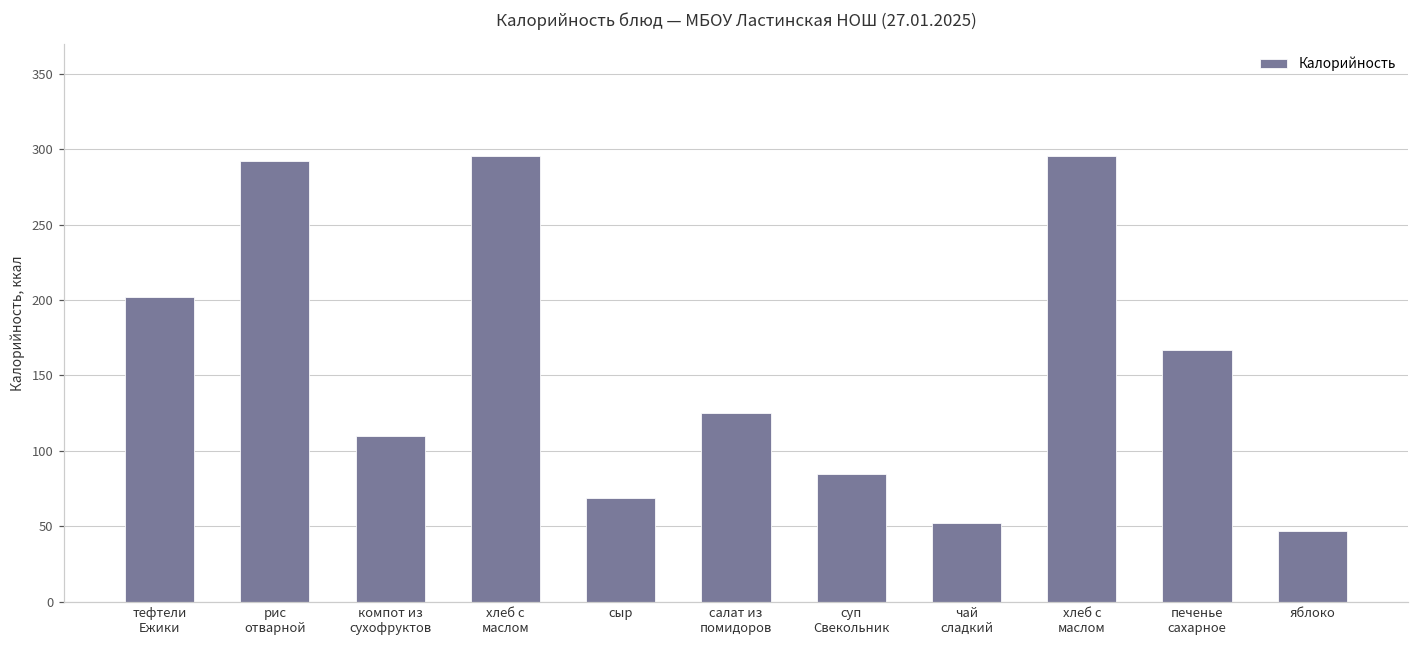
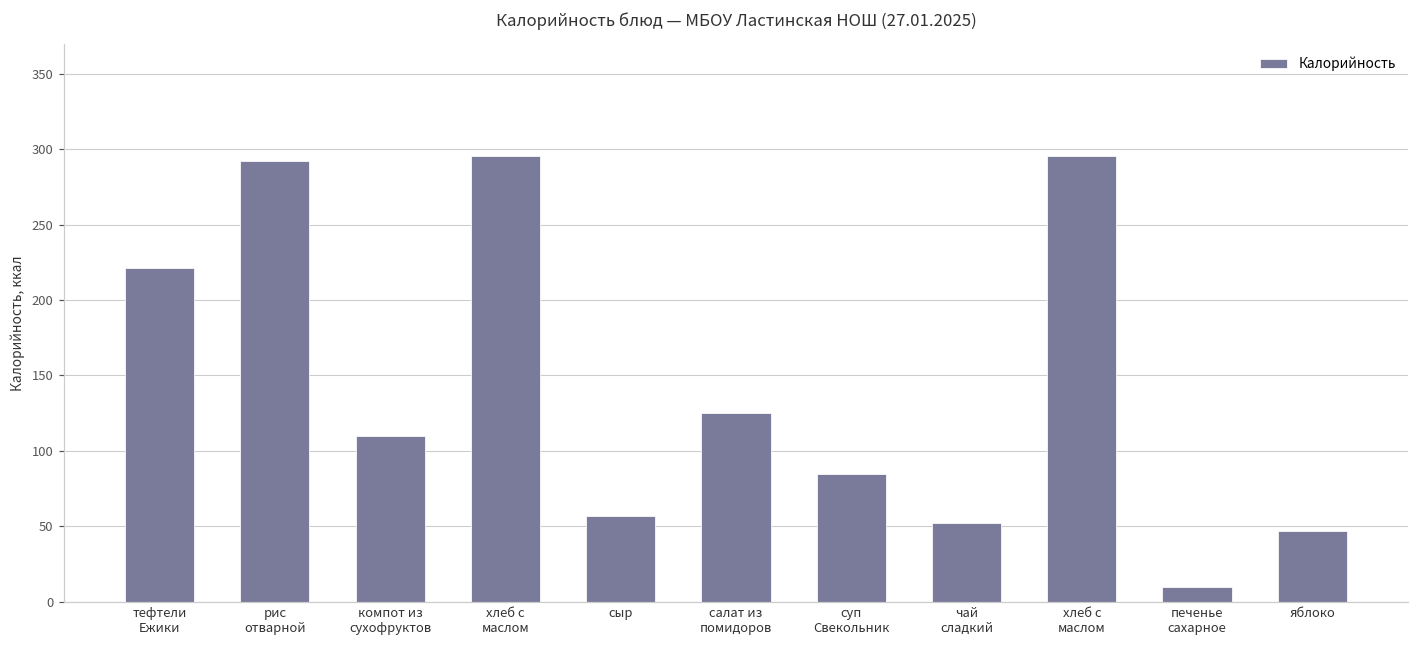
тефтели Ежики: 202 -> 221
сыр: 69 -> 57
печенье сахарное: 167 -> 10
